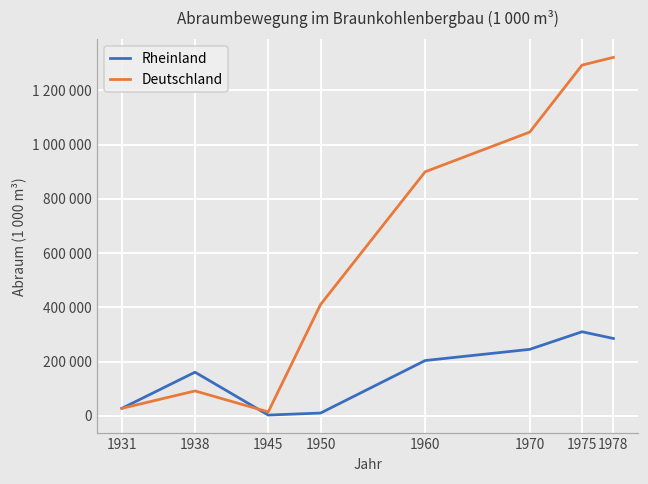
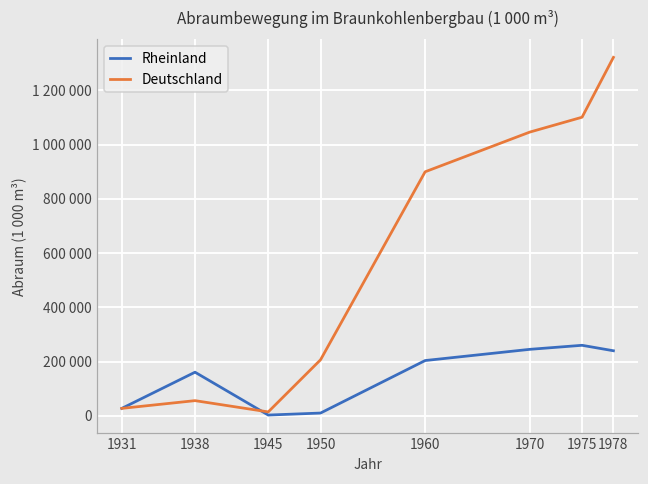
Deutschland, 1938: 90000 -> 60000
Deutschland, 1950: 410000 -> 210000
Rheinland, 1975: 310000 -> 260000
Deutschland, 1975: 1290000 -> 1100000
Rheinland, 1978: 290000 -> 240000
